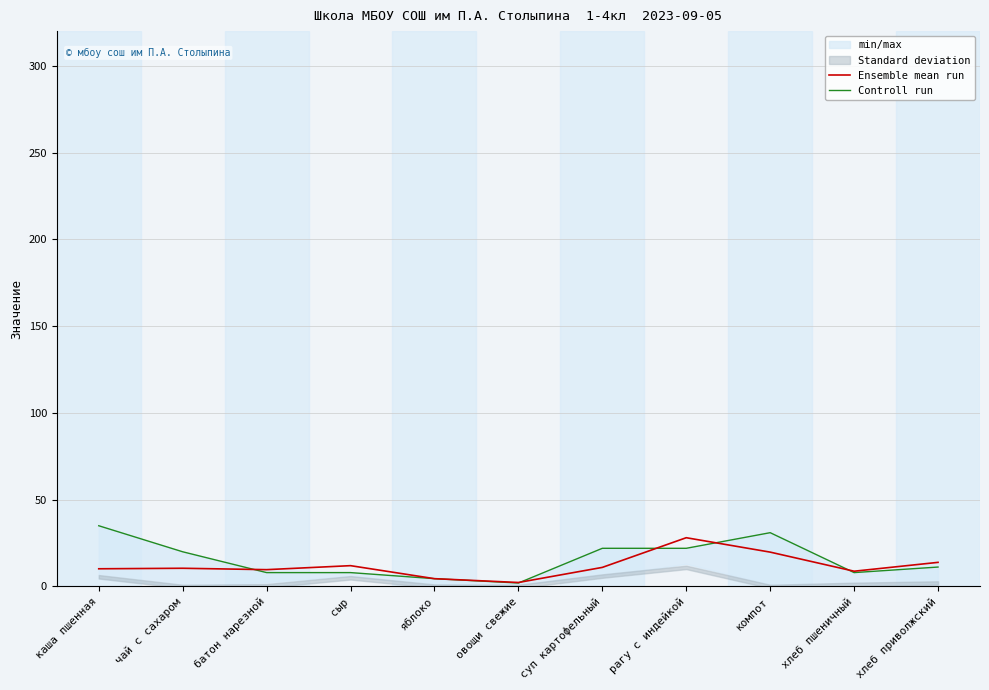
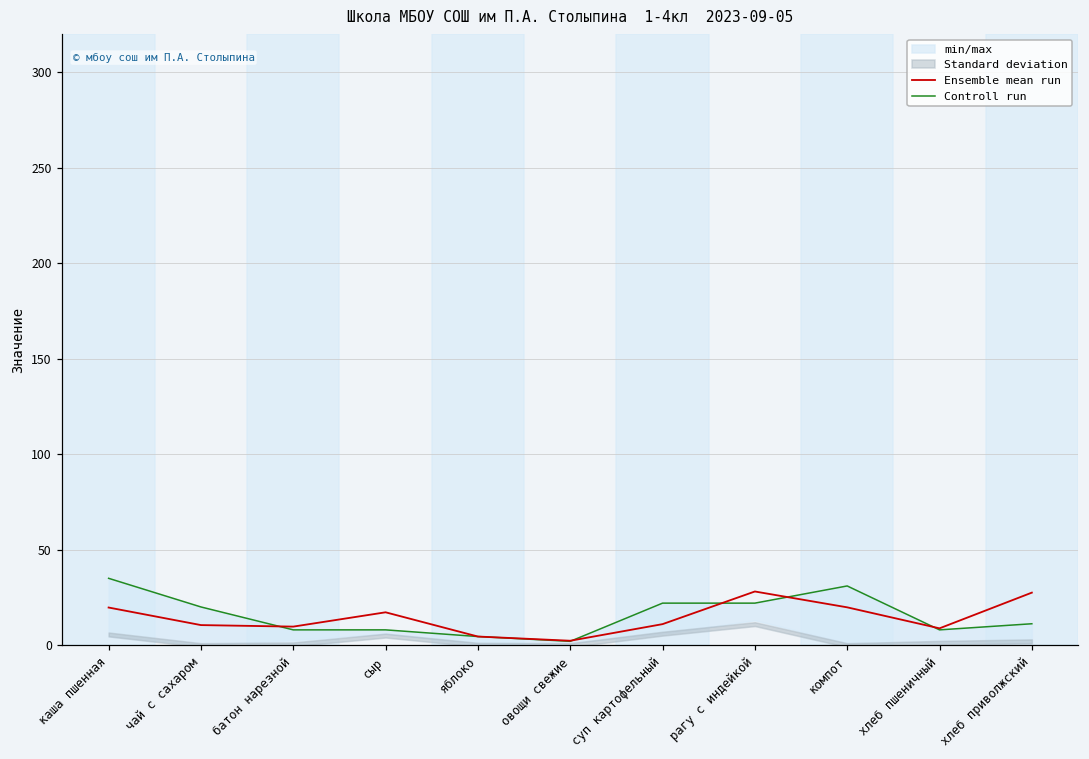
Ensemble mean run, каша пшенная: 10 -> 20
Ensemble mean run, сыр: 12 -> 17
Ensemble mean run, хлеб приволжский: 14 -> 28
